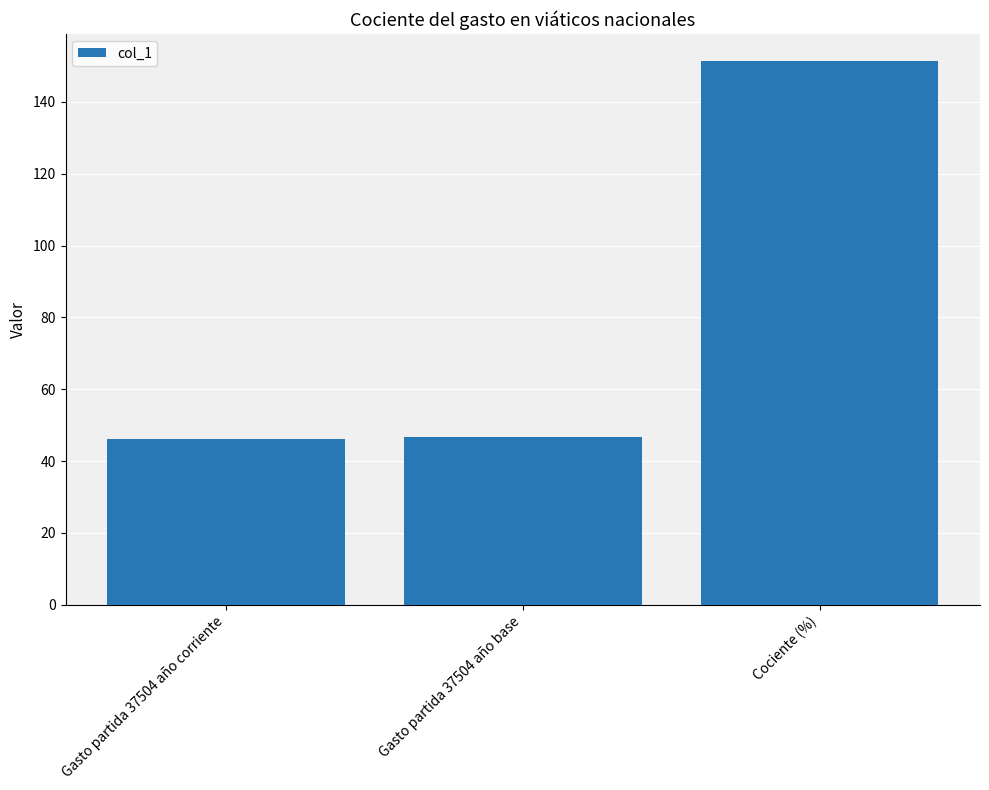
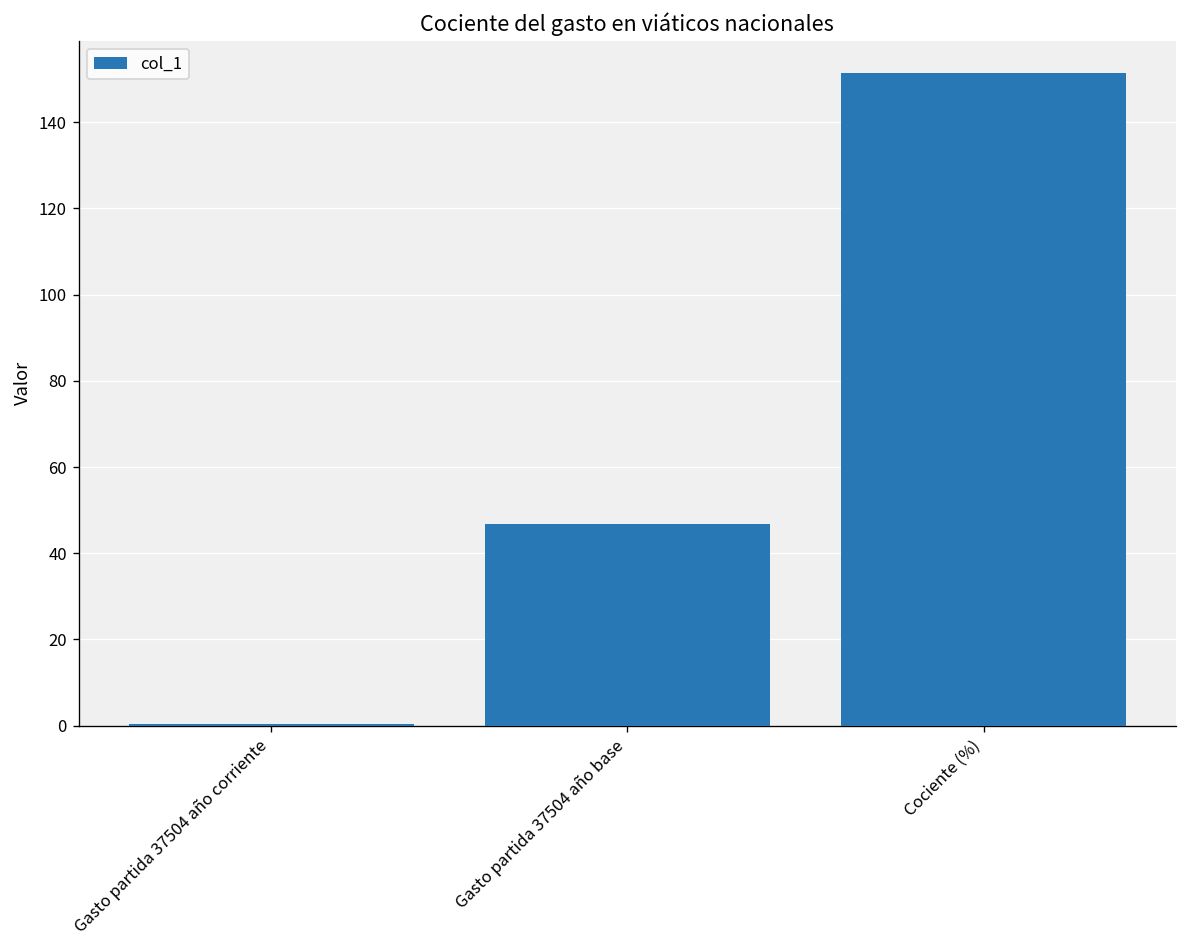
Gasto partida 37504 año corriente: 46 -> 0
